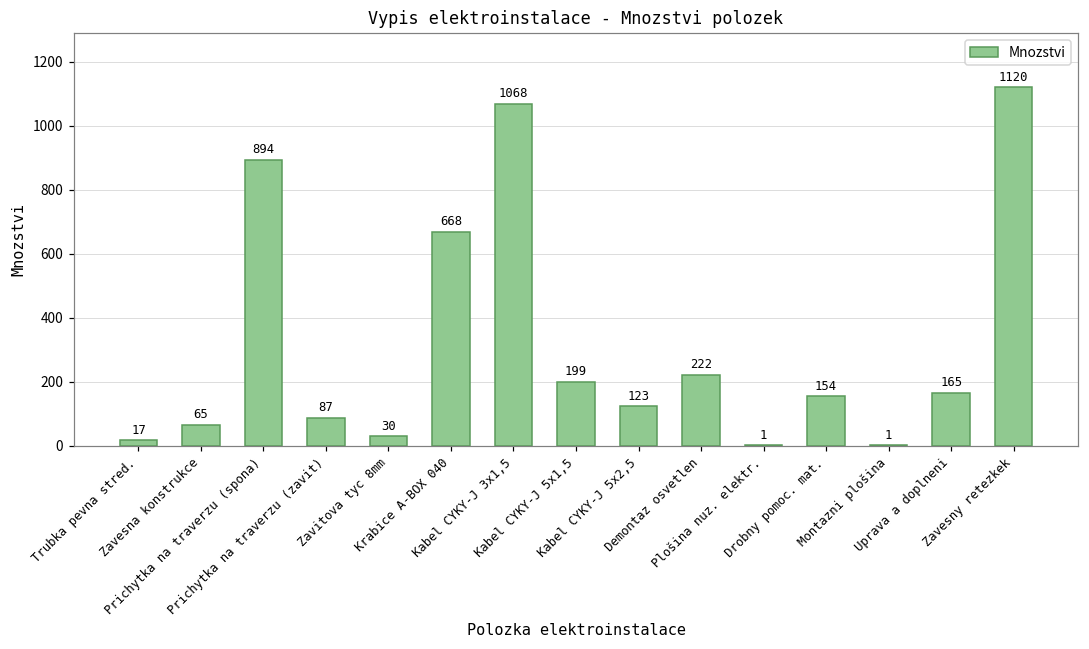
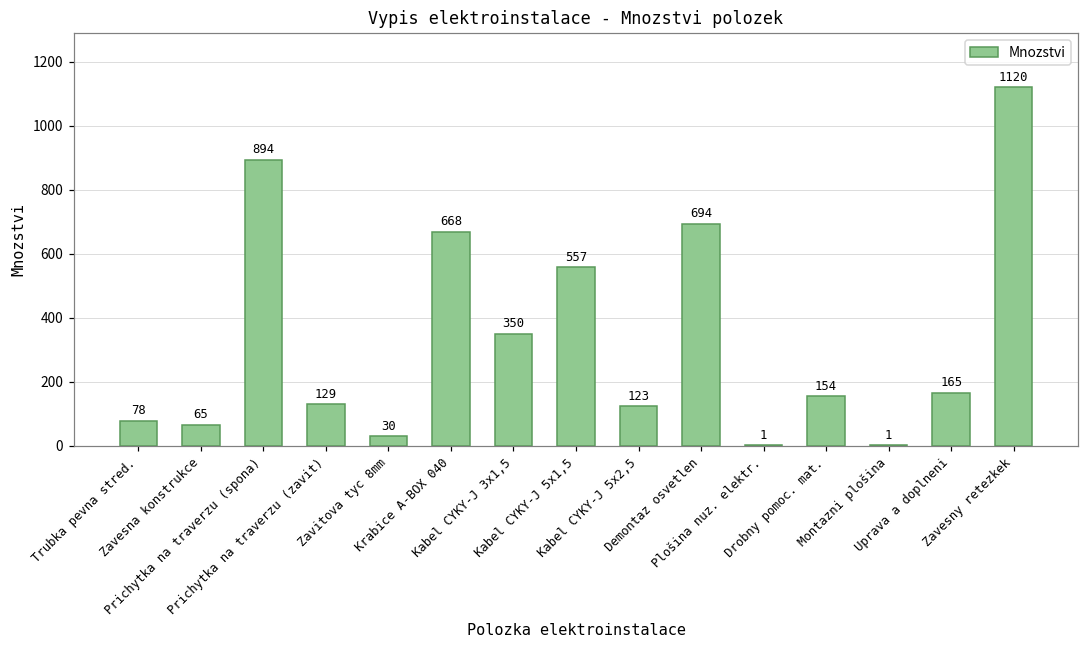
Trubka pevna stred.: 17 -> 78
Prichytka na traverzu (zavit): 87 -> 129
Kabel CYKY-J 3x1,5: 1068 -> 350
Kabel CYKY-J 5x1,5: 199 -> 557
Demontaz osvetlen: 222 -> 694
